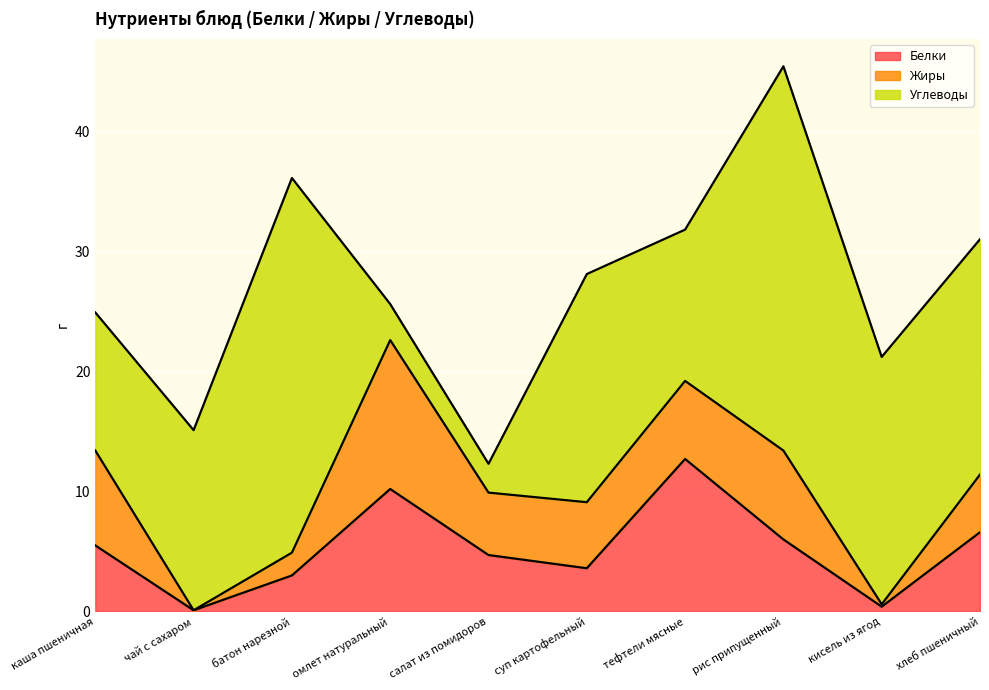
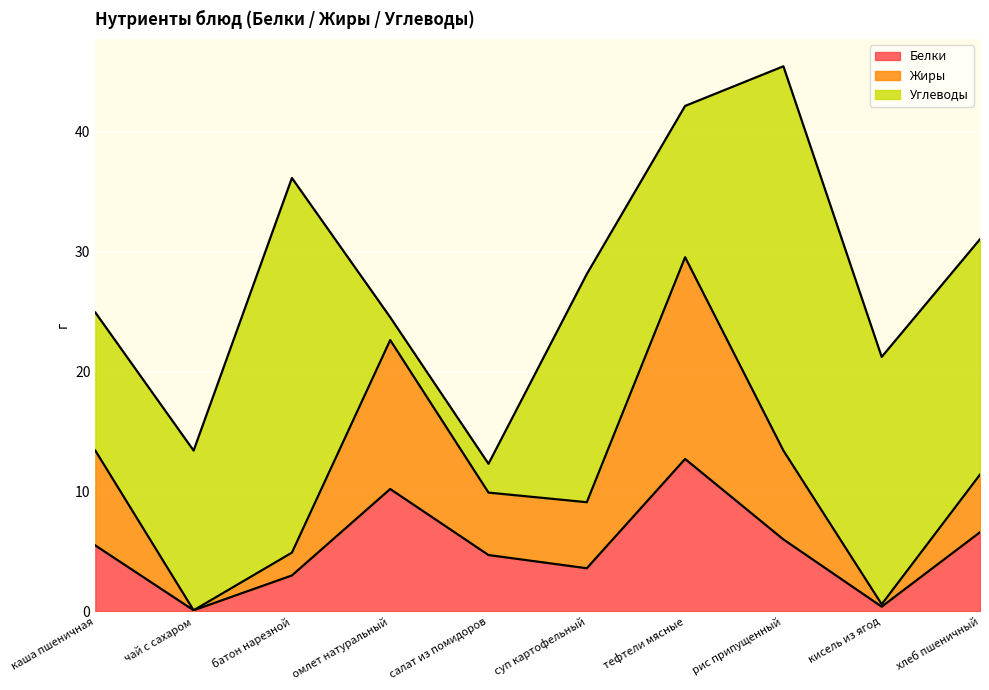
Углеводы, чай с сахаром: 15.0 -> 13.3
Углеводы, омлет натуральный: 3.0 -> 1.9
Жиры, тефтели мясные: 6.5 -> 16.8
